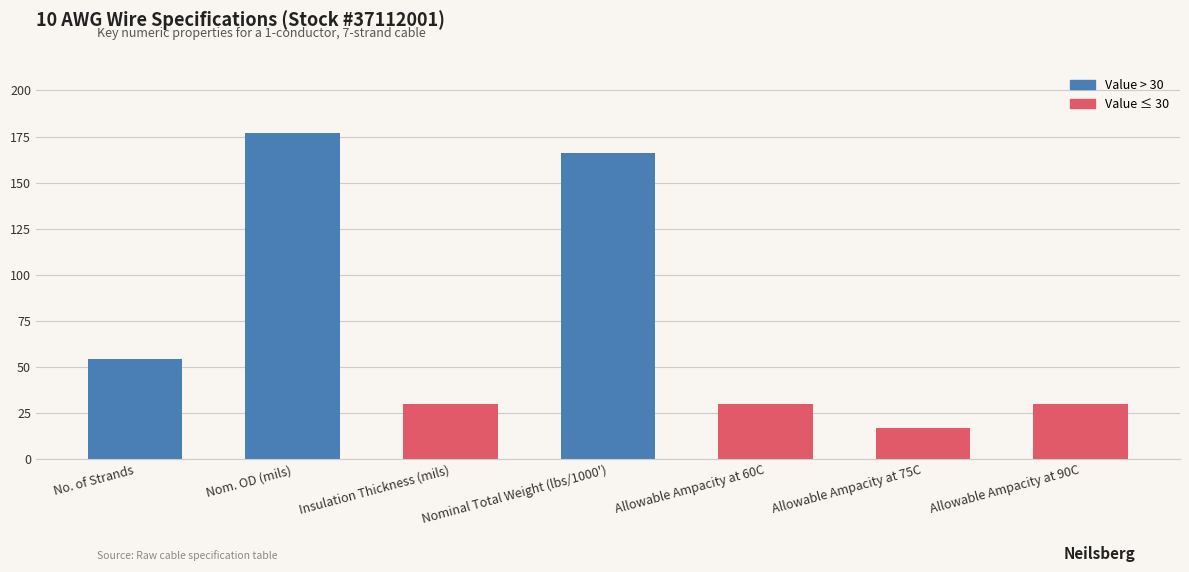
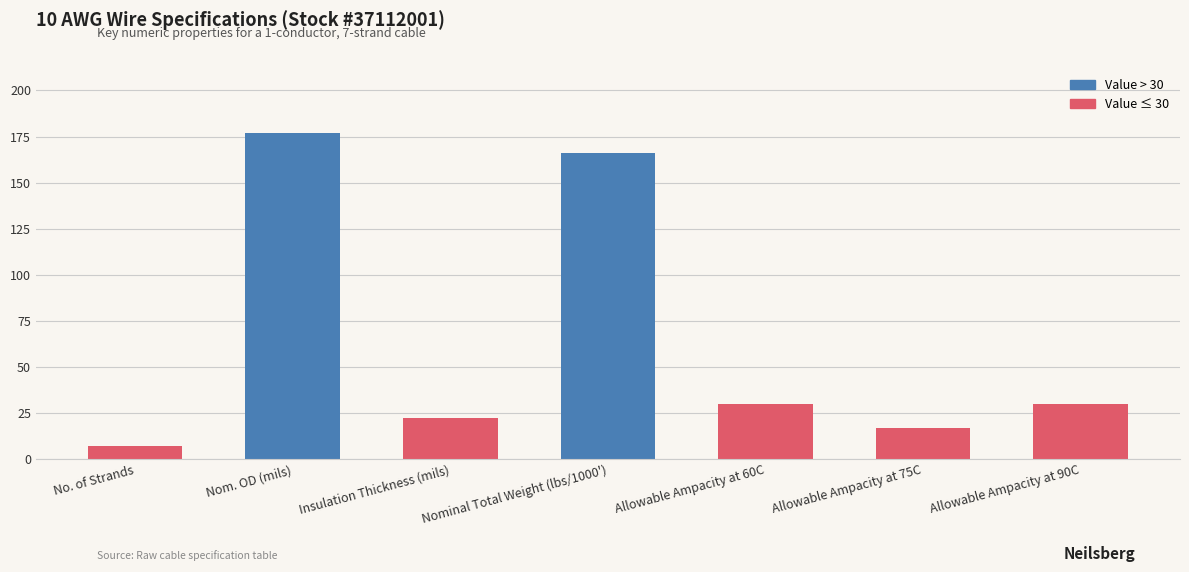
No. of Strands: 54 -> 7
Insulation Thickness (mils): 30 -> 22
